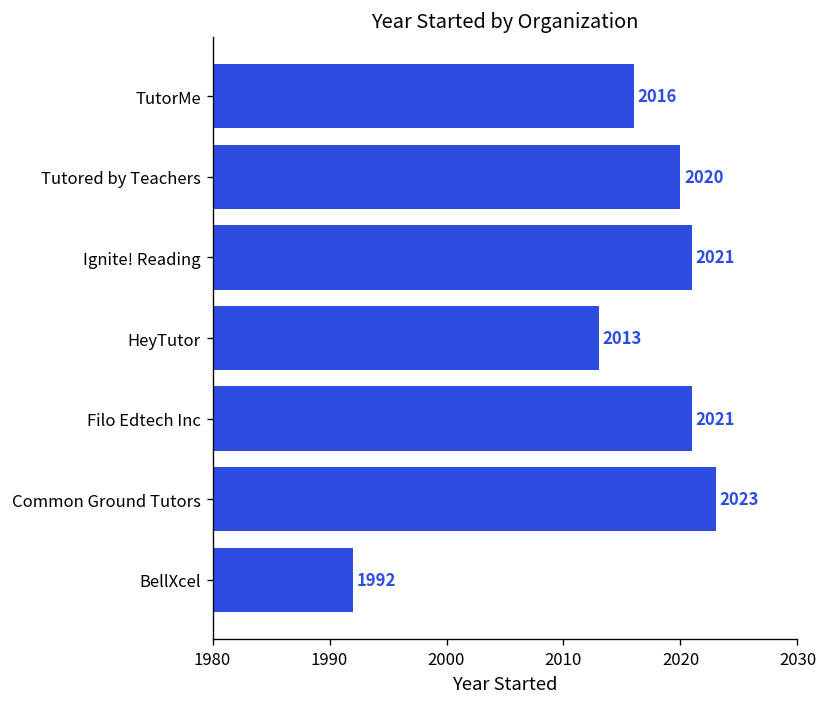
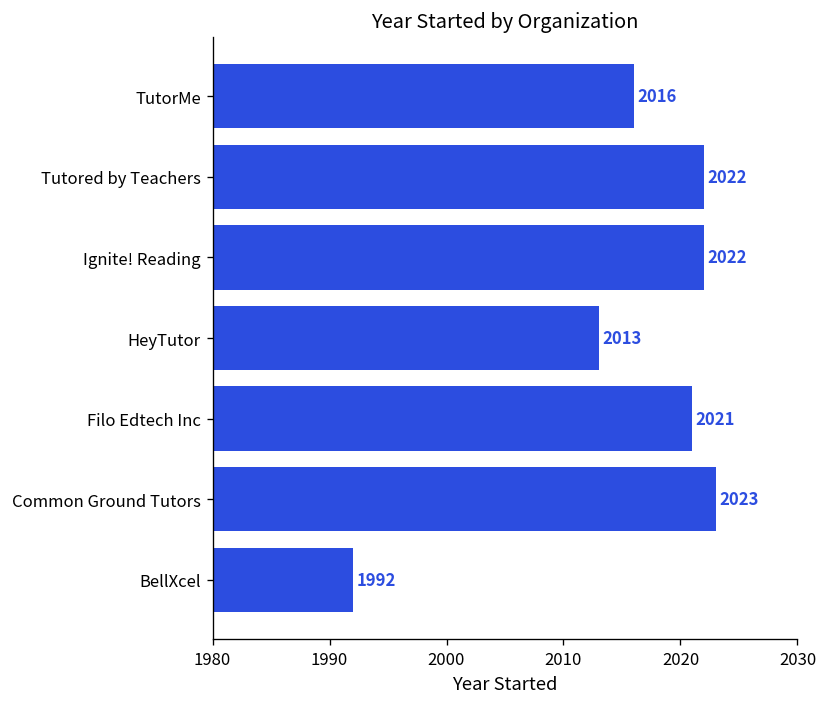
Tutored by Teachers: 2020 -> 2022
Ignite! Reading: 2021 -> 2022
